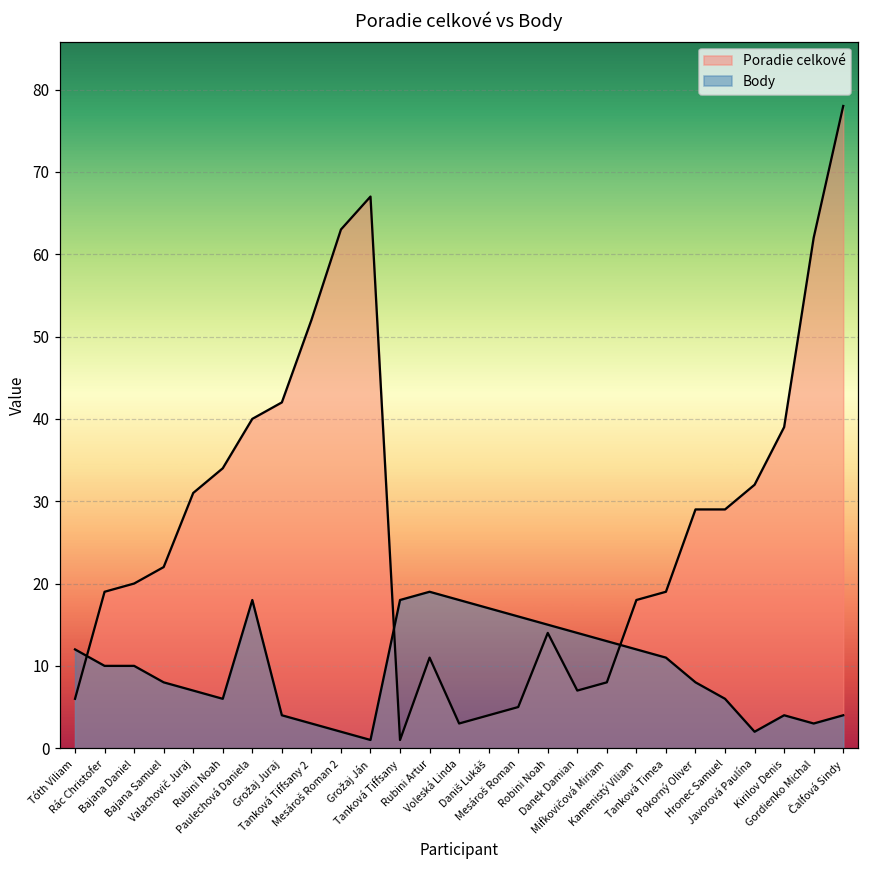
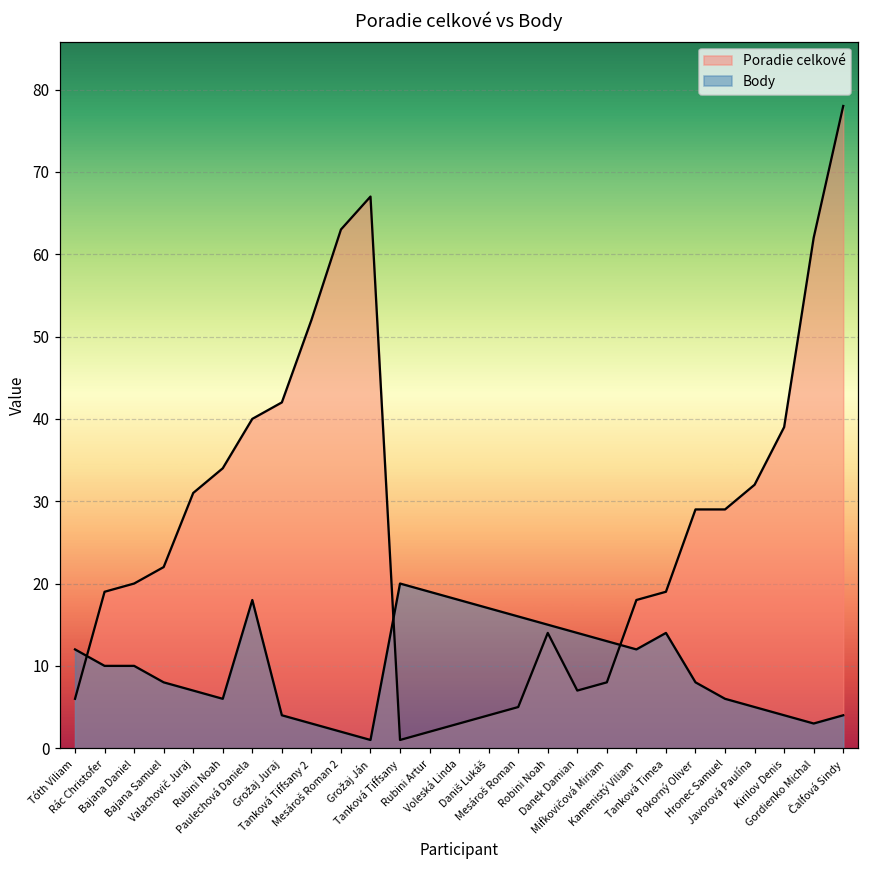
Body, Tanková Tiffsany: 18 -> 20
Poradie celkové, Rubini Artur: 11 -> 2
Body, Tanková Timea: 11 -> 14
Body, Javorová Paulína: 2 -> 5
